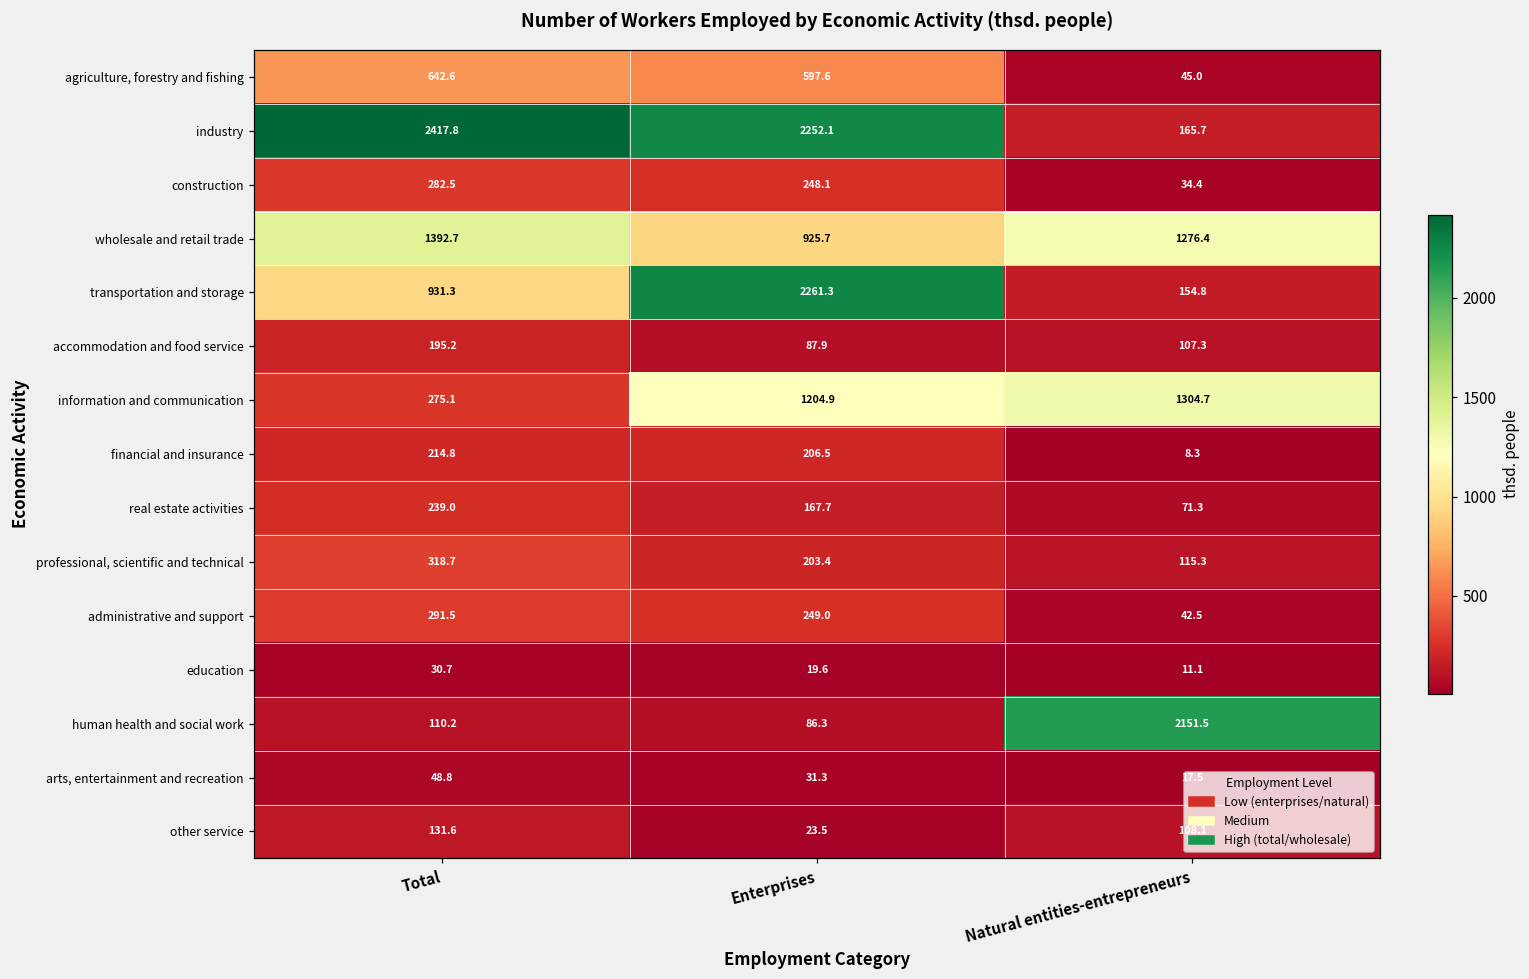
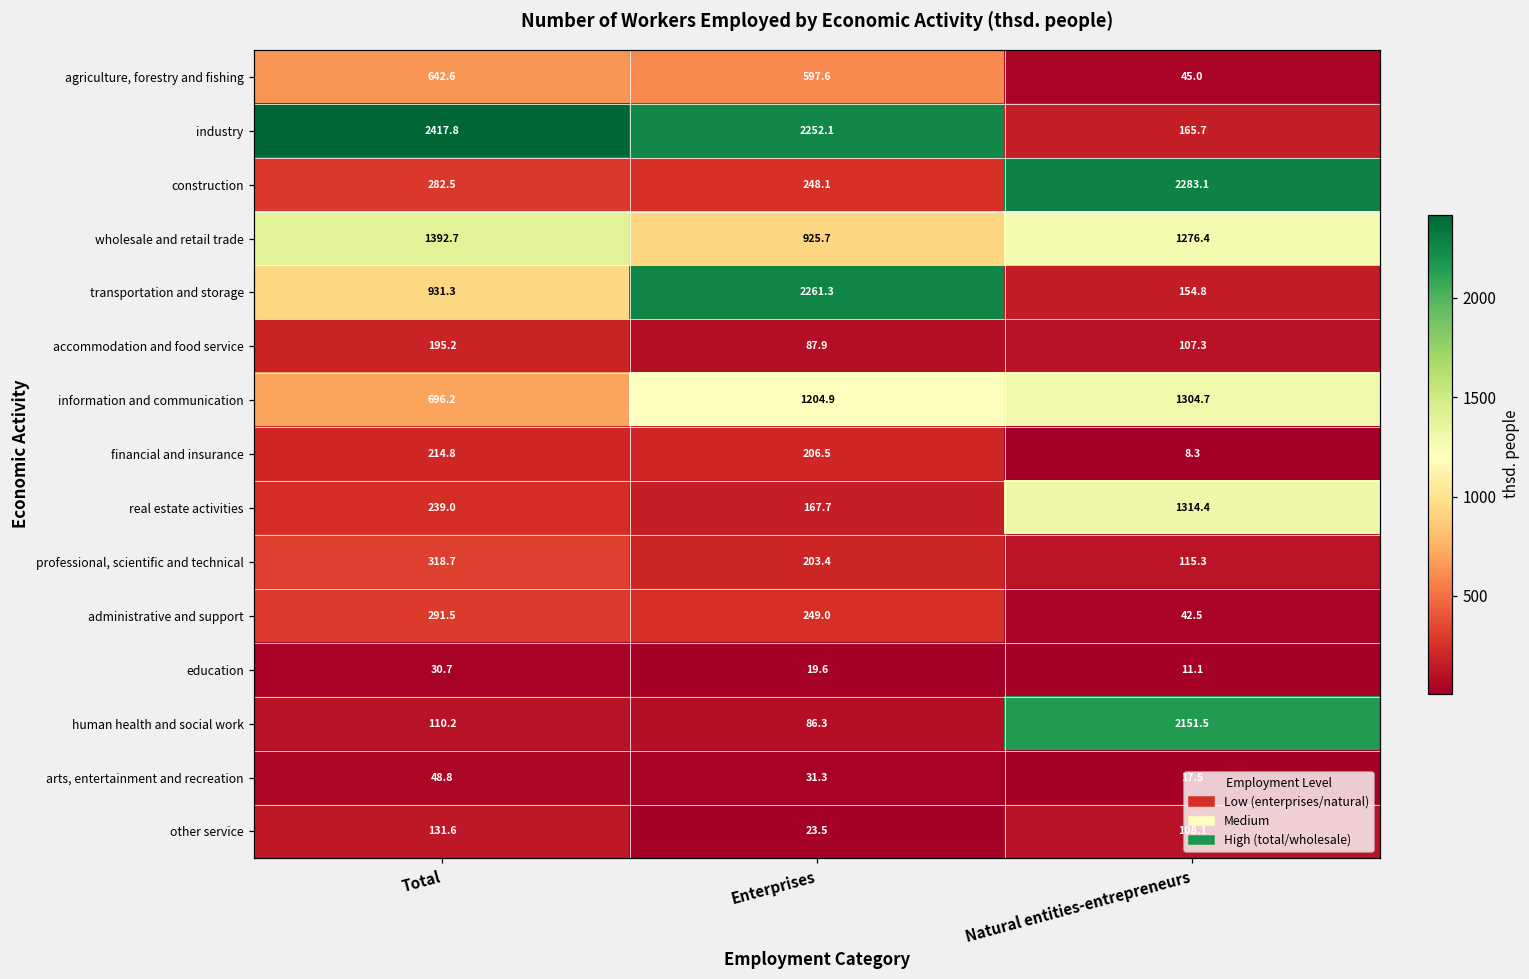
construction, Natural entities-entrepreneurs: 34.4 -> 2283.1
information and communication, Total: 275.1 -> 696.2
real estate activities, Natural entities-entrepreneurs: 71.3 -> 1314.4
